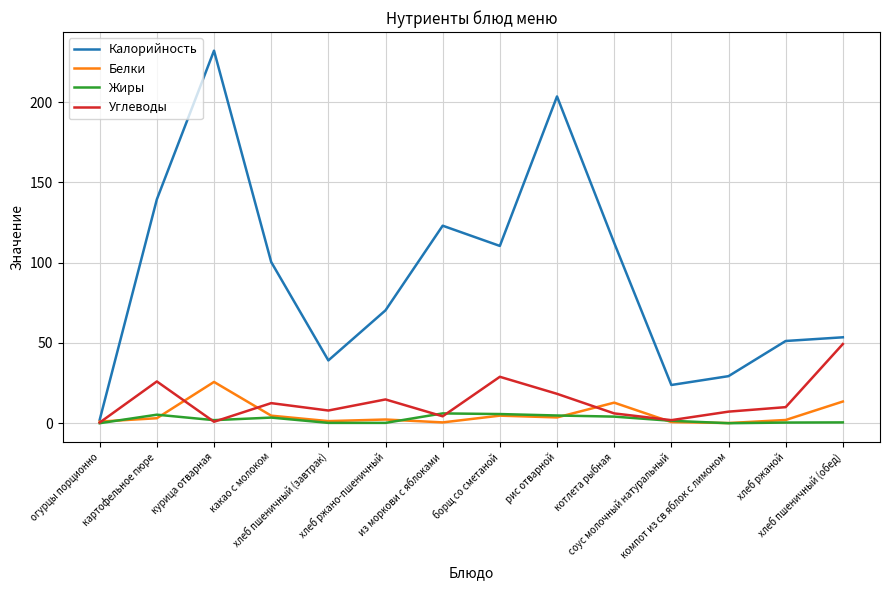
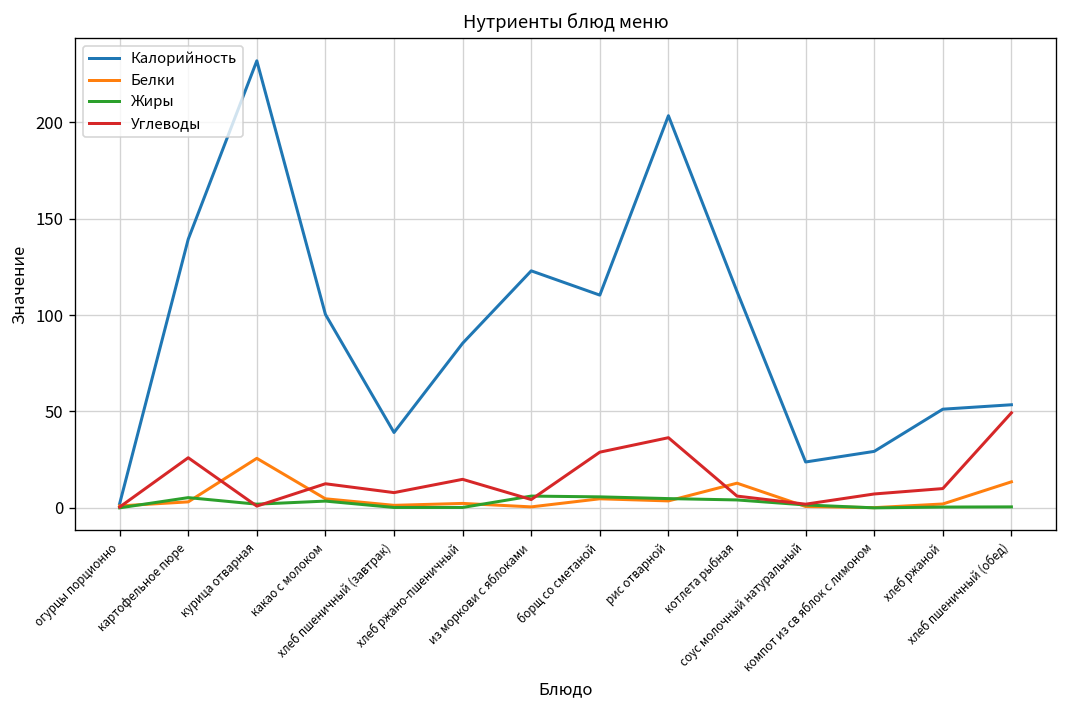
Калорийность, хлеб ржано-пшеничный: 70 -> 85
Углеводы, рис отварной: 18 -> 36
